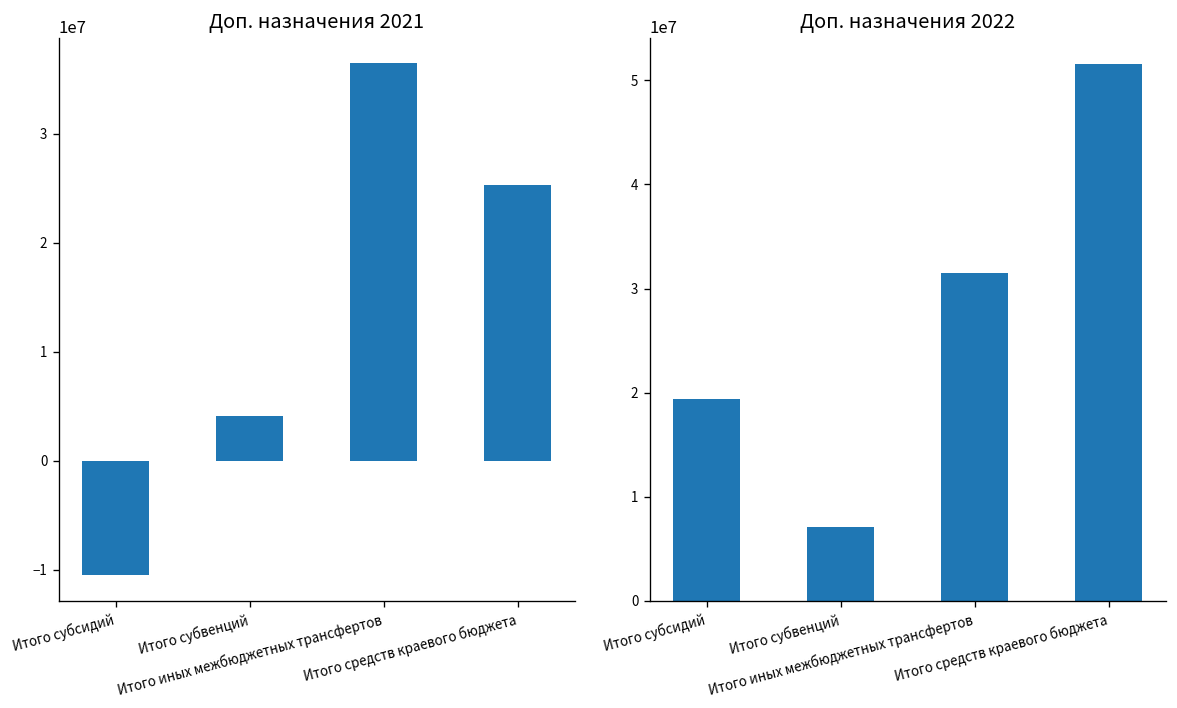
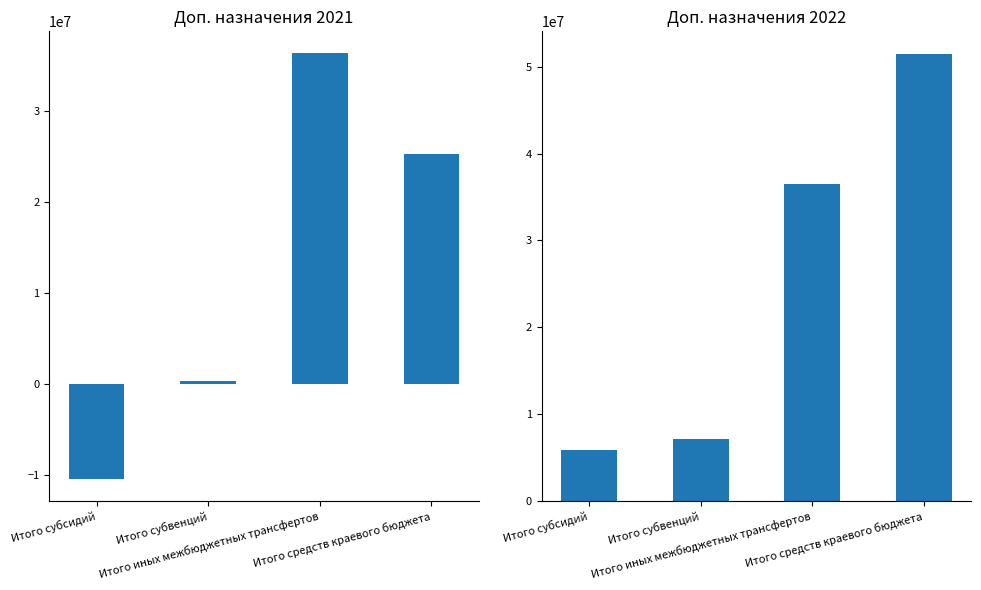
Доп. назначения 2021, Итого субвенций: 4000000 -> 0
Доп. назначения 2022, Итого субсидий: 19000000 -> 6000000
Доп. назначения 2022, Итого иных межбюджетных трансфертов: 31000000 -> 37000000
